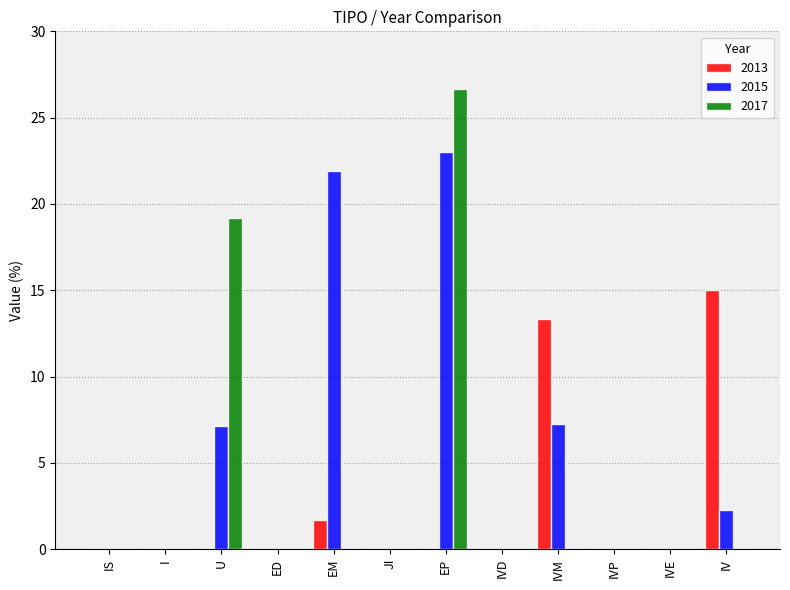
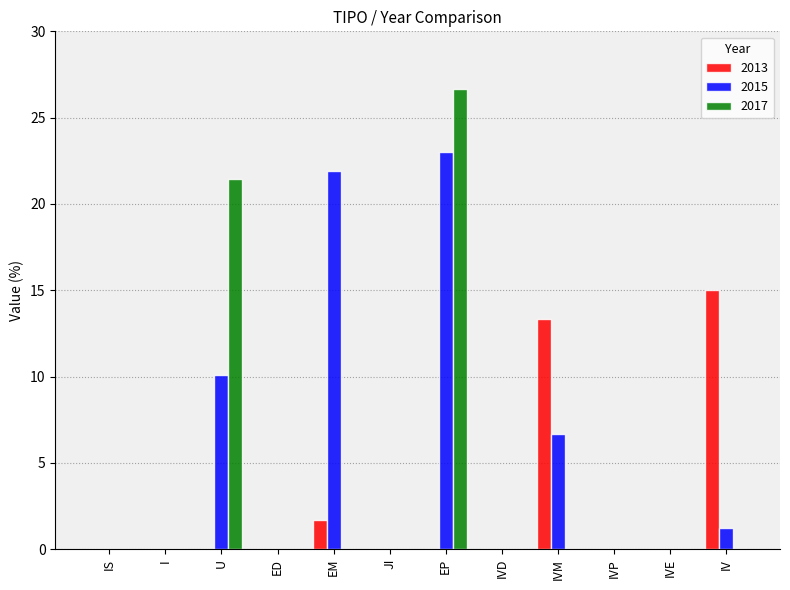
2015, U: 7.1 -> 10.1
2017, U: 19.2 -> 21.4
2015, IVM: 7.3 -> 6.7
2015, IV: 2.3 -> 1.3
